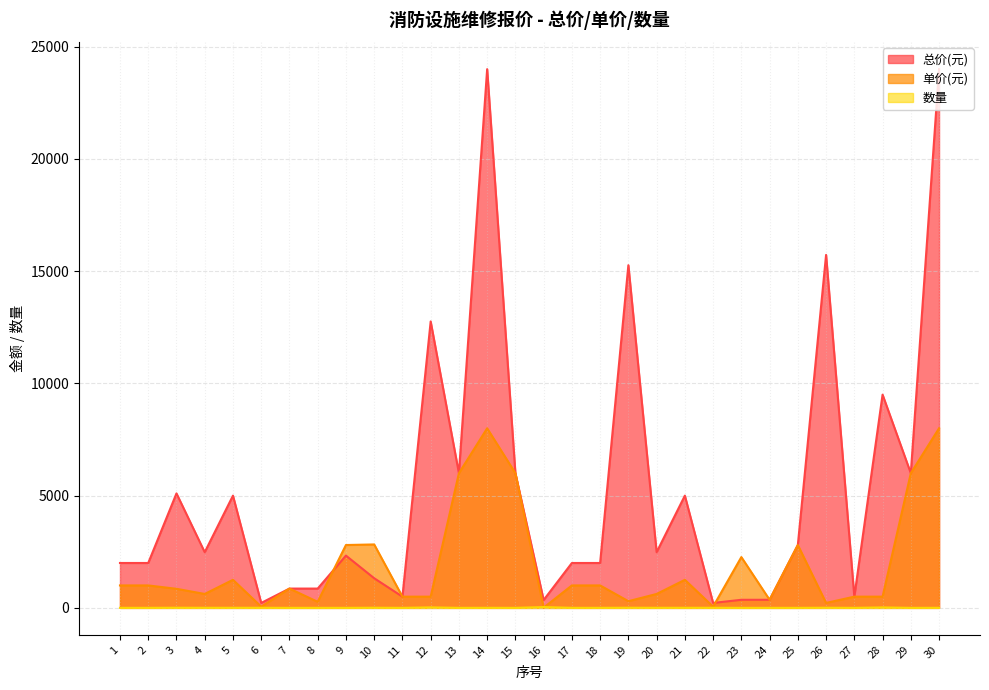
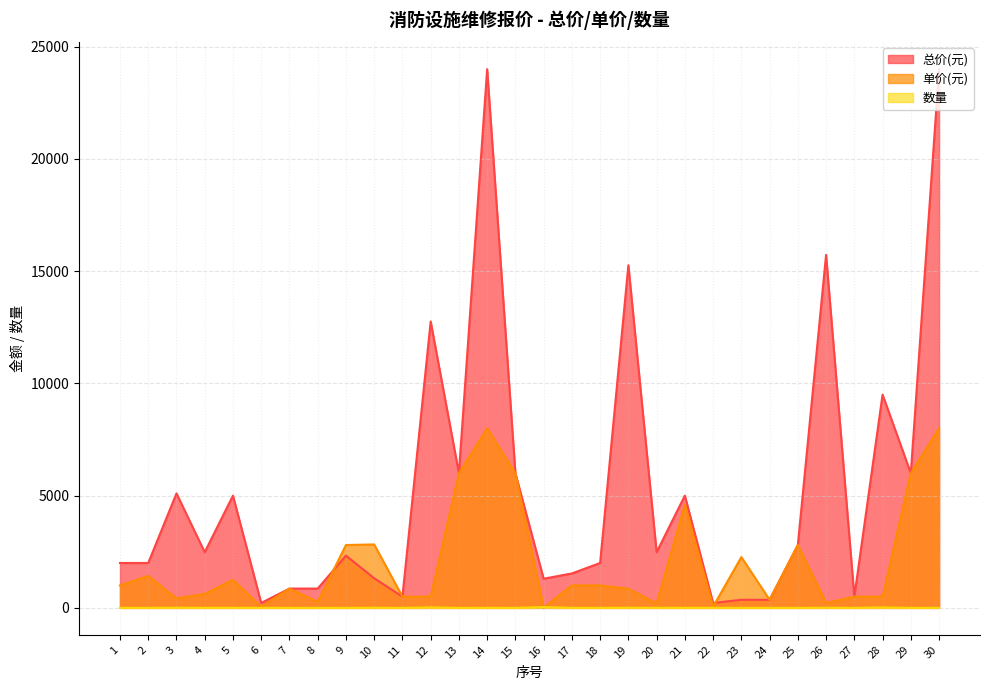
单价(元), 2: 1000 -> 1400
单价(元), 3: 900 -> 400
总价(元), 16: 400 -> 1300
总价(元), 17: 2000 -> 1500
单价(元), 19: 300 -> 900
单价(元), 20: 600 -> 200
单价(元), 21: 1300 -> 4600
